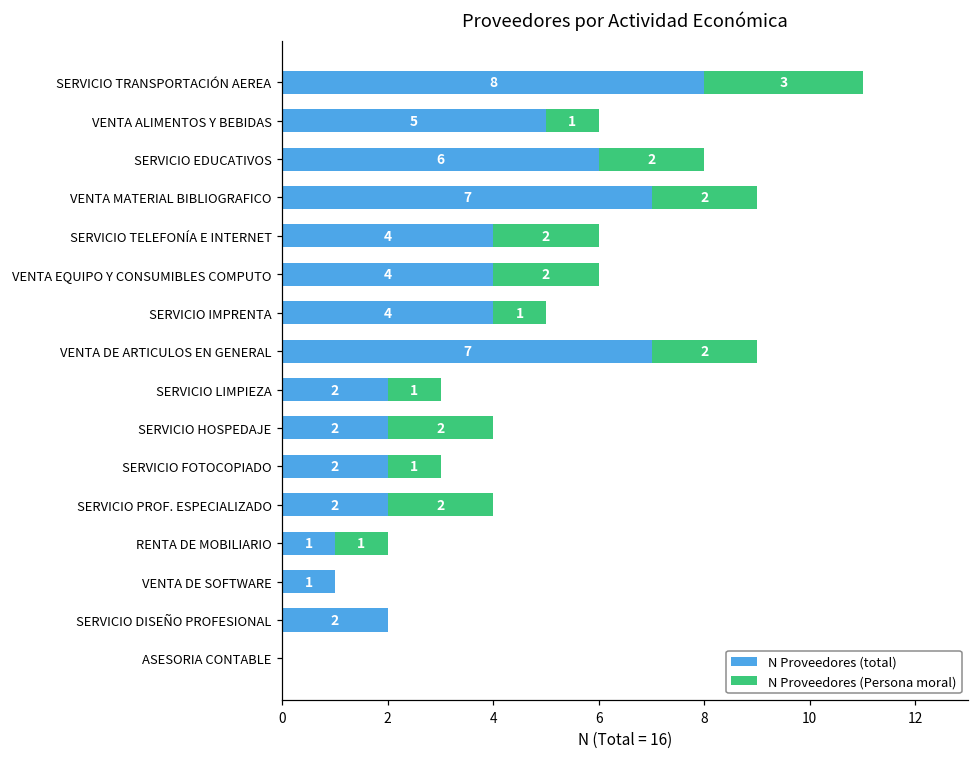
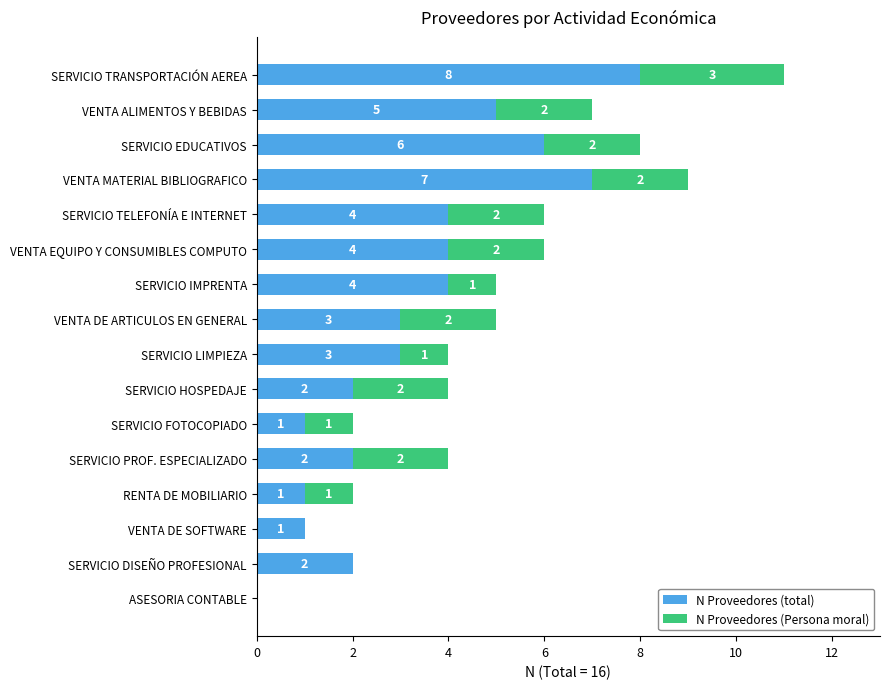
N Proveedores (Persona moral), VENTA ALIMENTOS Y BEBIDAS: 1 -> 2
N Proveedores (total), VENTA DE ARTICULOS EN GENERAL: 7 -> 3
N Proveedores (total), SERVICIO LIMPIEZA: 2 -> 3
N Proveedores (total), SERVICIO FOTOCOPIADO: 2 -> 1
